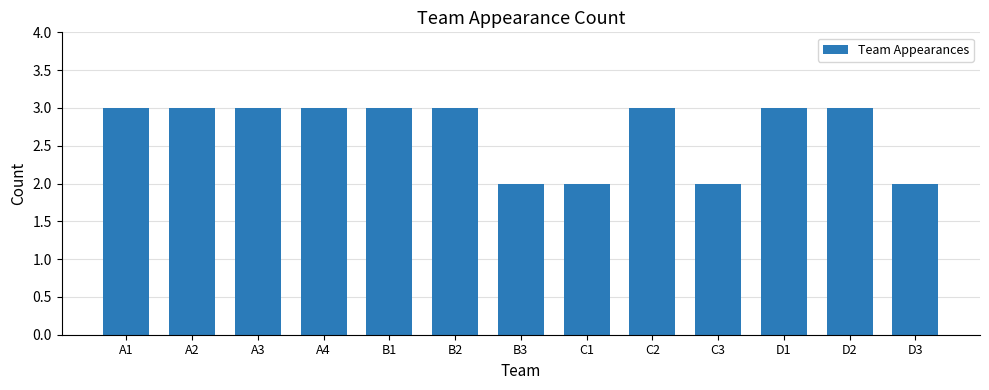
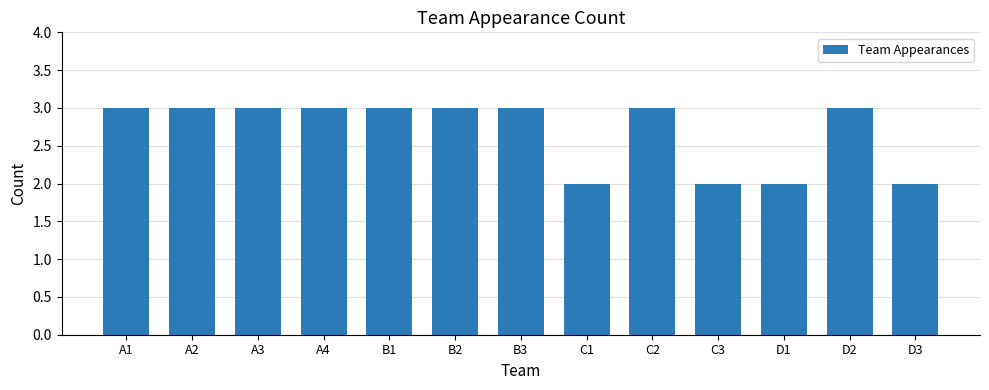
B3: 2 -> 3
D1: 3 -> 2
